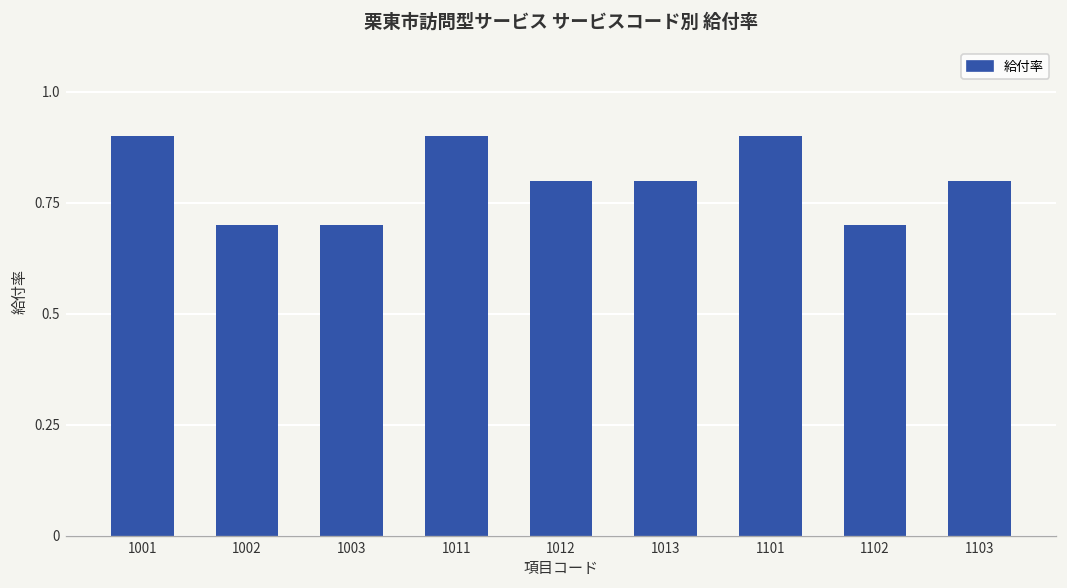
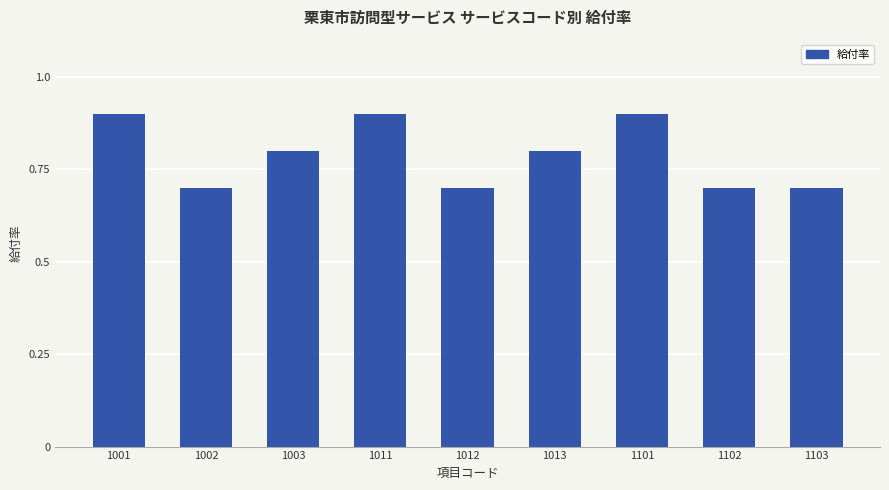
1003: 0.7 -> 0.8
1012: 0.8 -> 0.7
1103: 0.8 -> 0.7
